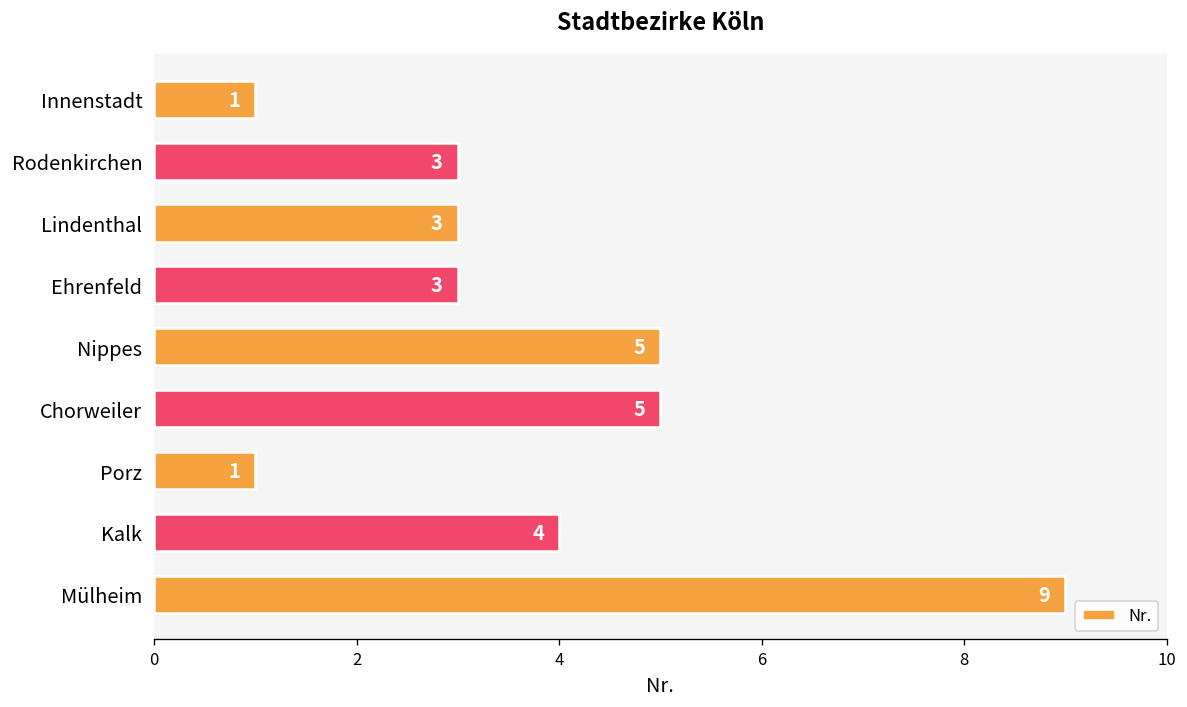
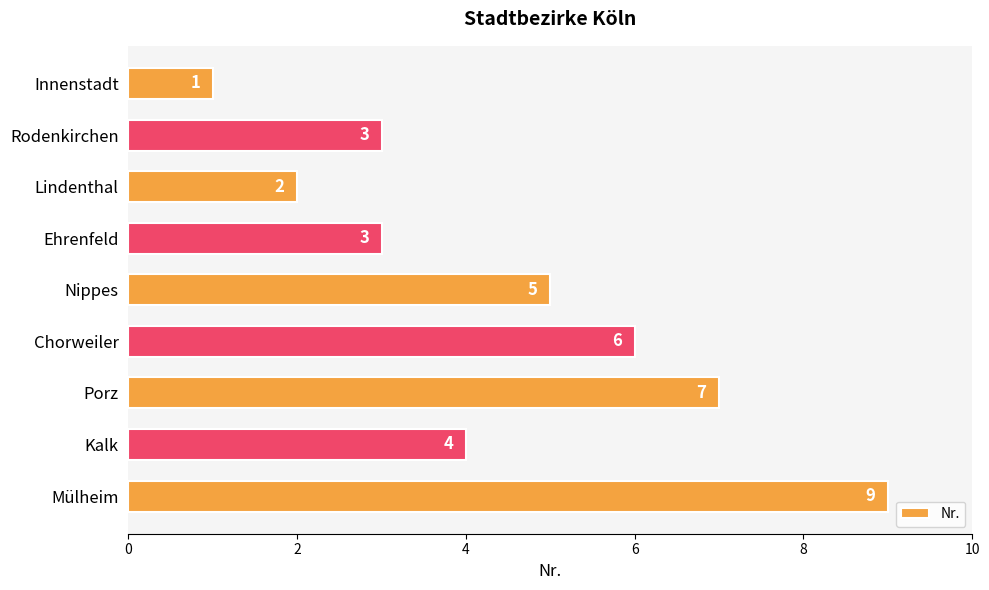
Lindenthal: 3 -> 2
Chorweiler: 5 -> 6
Porz: 1 -> 7
